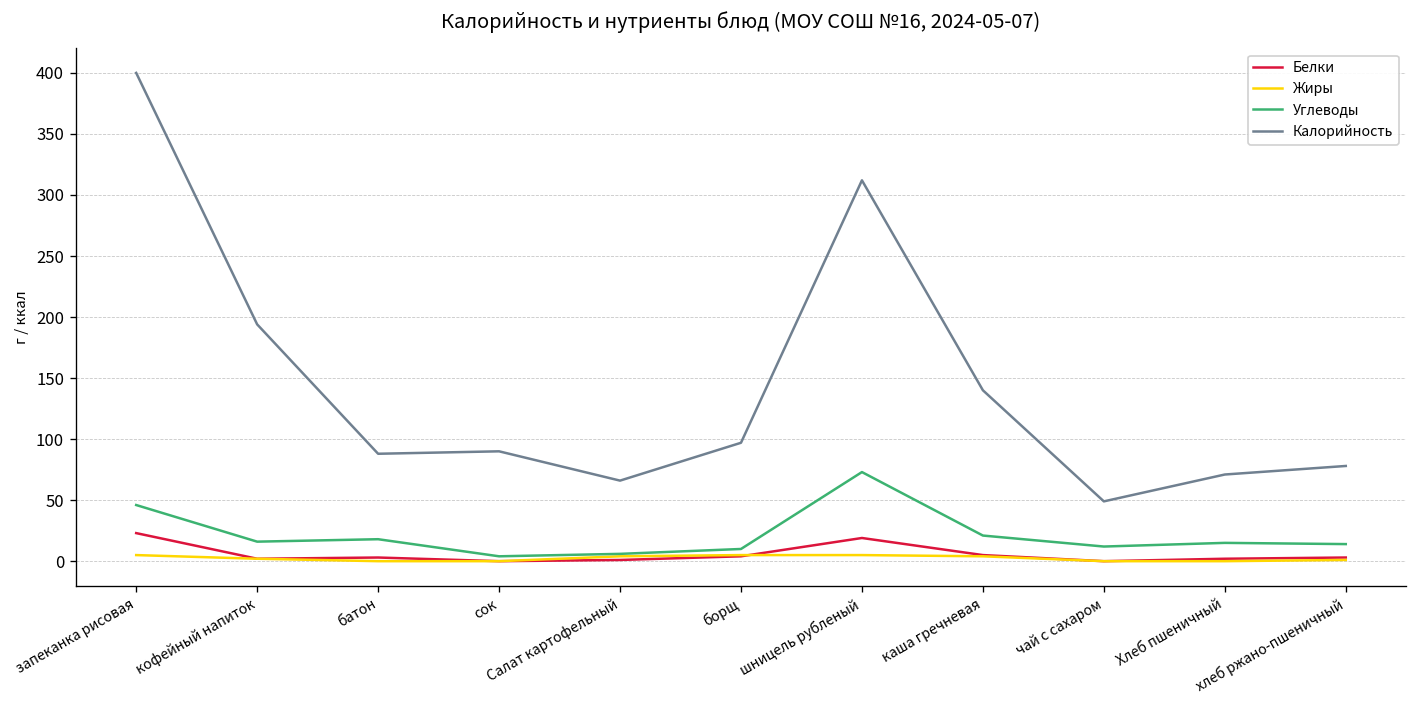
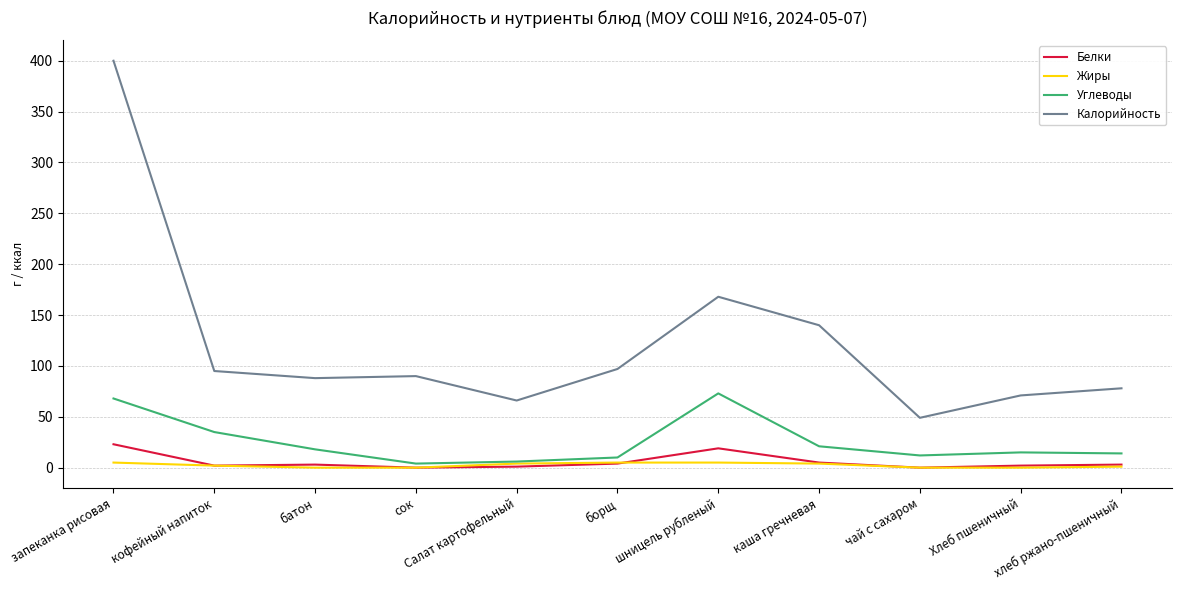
Углеводы, запеканка рисовая: 46 -> 68
Углеводы, кофейный напиток: 16 -> 35
Калорийность, кофейный напиток: 194 -> 95
Калорийность, шницель рубленый: 312 -> 168
